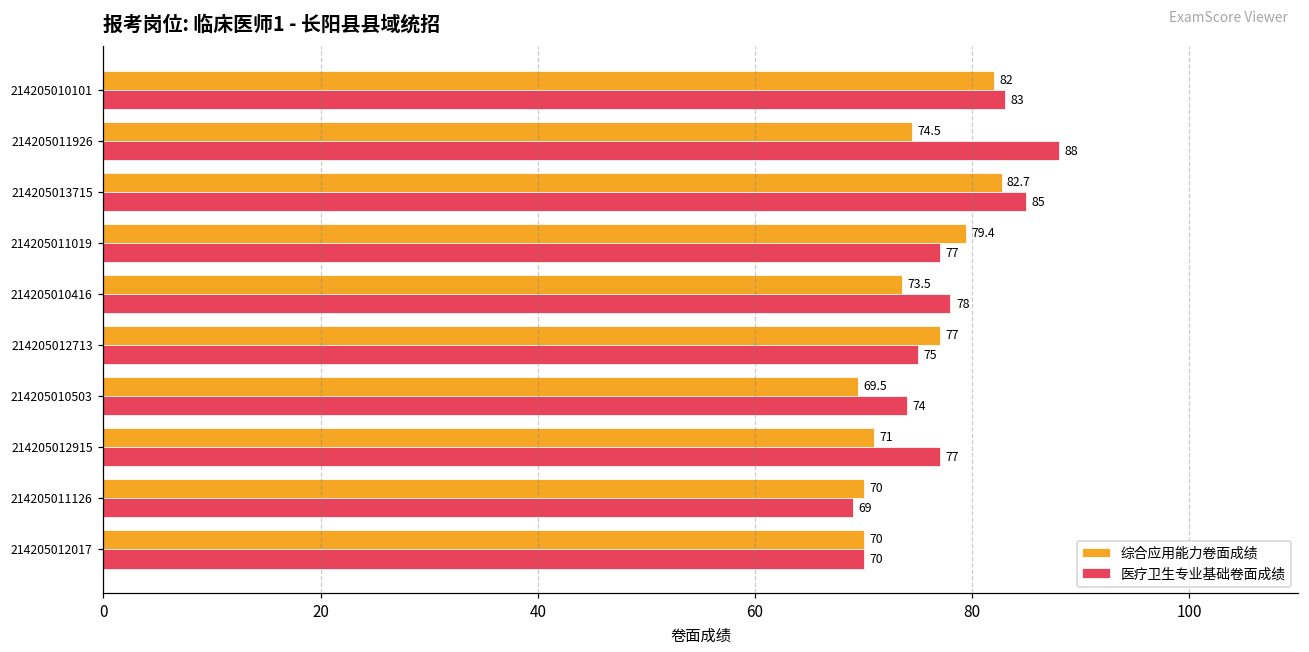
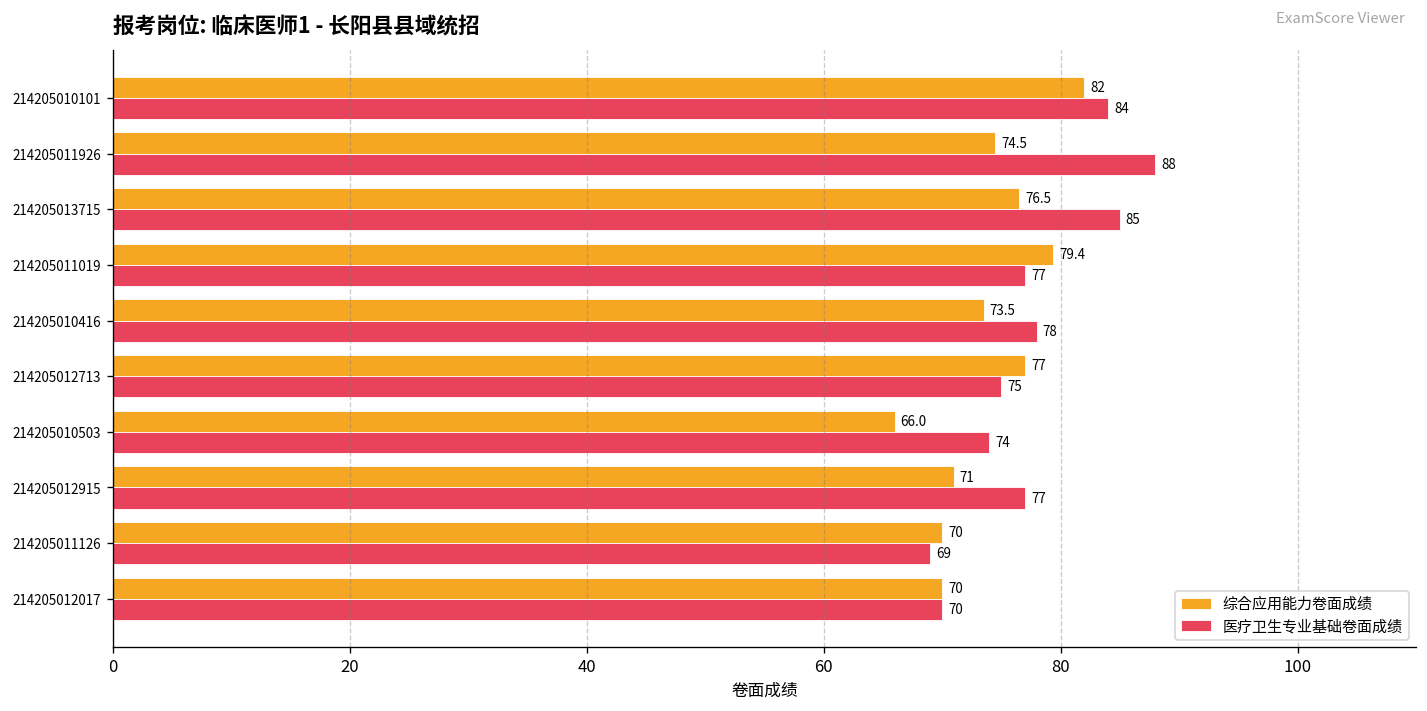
医疗卫生专业基础卷面成绩, 214205010101: 83 -> 84
综合应用能力卷面成绩, 214205013715: 82.7 -> 76.5
综合应用能力卷面成绩, 214205010503: 69.5 -> 66.0
